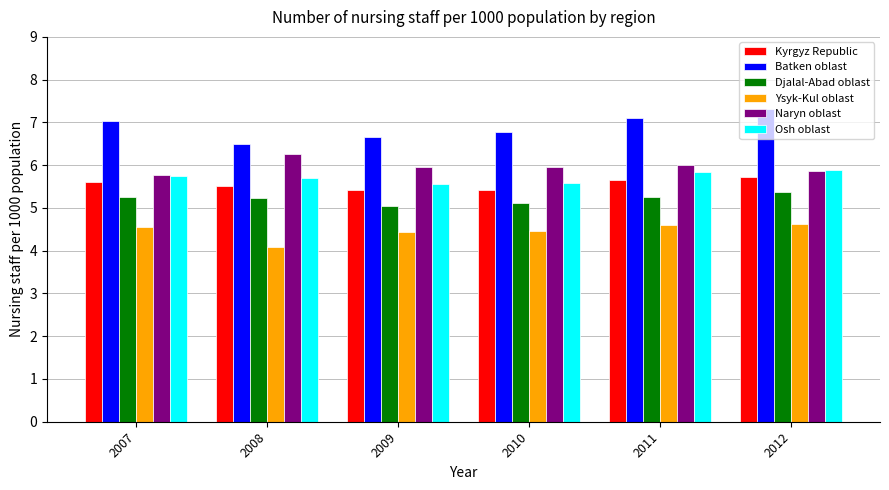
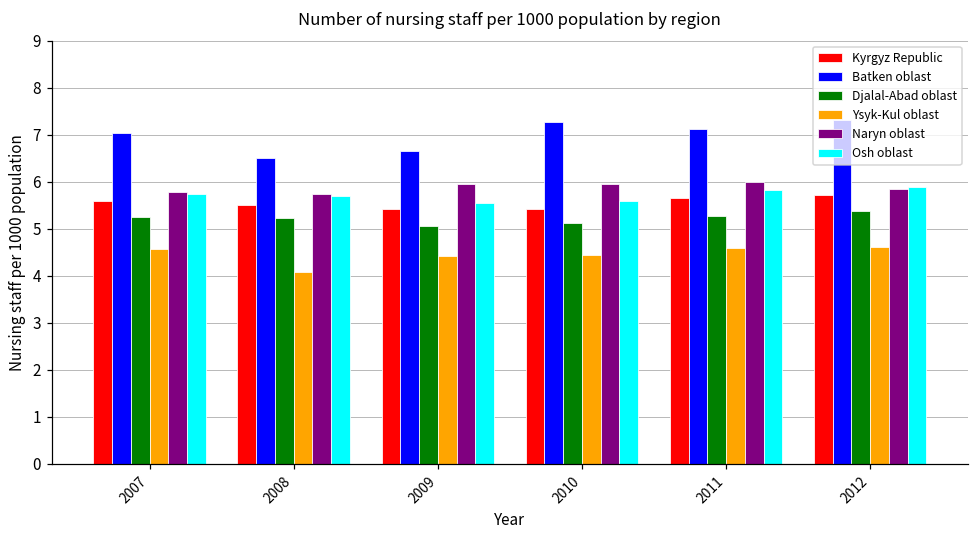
Naryn oblast, 2008: 6.3 -> 5.7
Batken oblast, 2010: 6.8 -> 7.3
